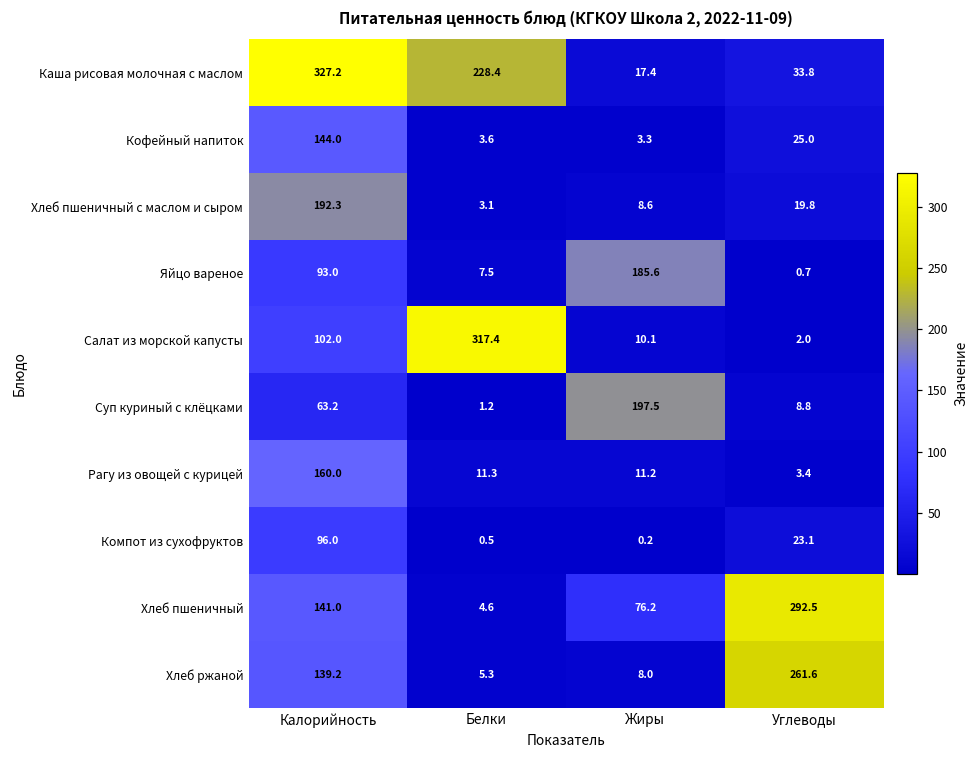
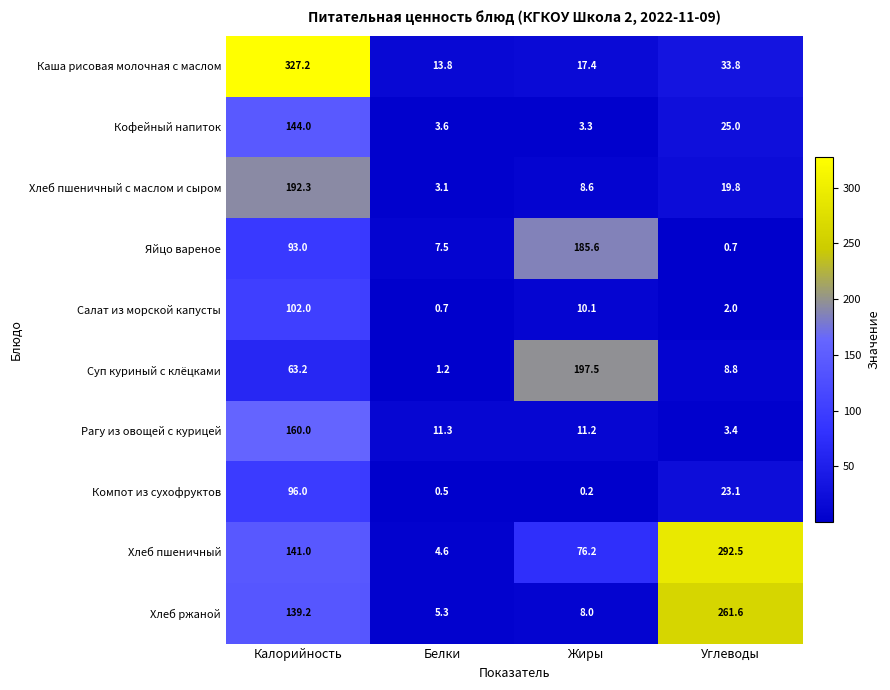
Каша рисовая молочная с маслом, Белки: 228.4 -> 13.8
Салат из морской капусты, Белки: 317.4 -> 0.7
